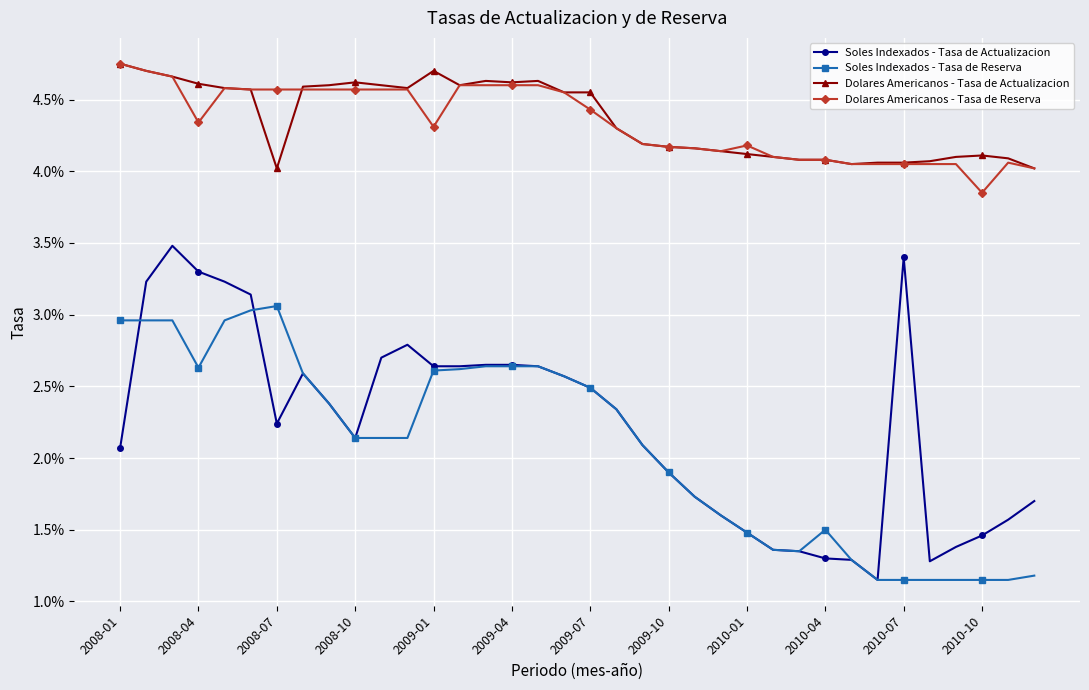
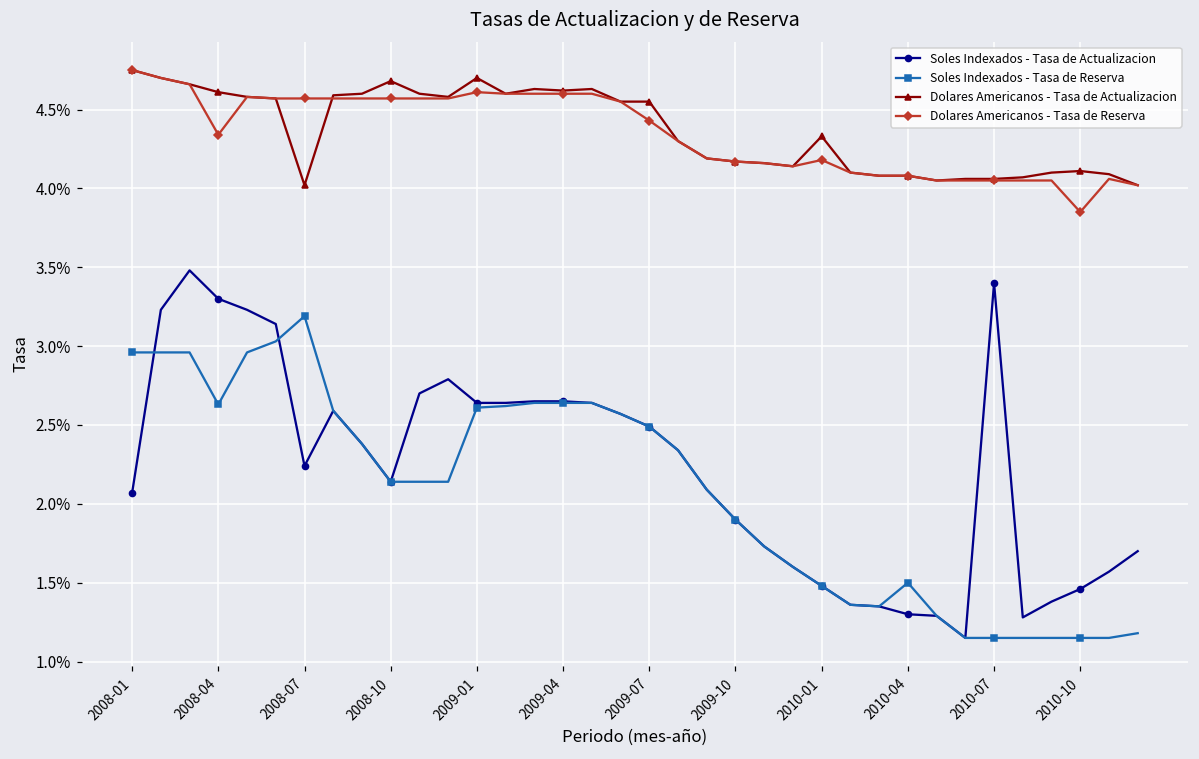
Soles Indexados - Tasa de Reserva, 2008-07: 3.06% -> 3.19%
Dolares Americanos - Tasa de Actualizacion, 2008-10: 4.62% -> 4.68%
Dolares Americanos - Tasa de Reserva, 2009-01: 4.31% -> 4.61%
Dolares Americanos - Tasa de Actualizacion, 2010-01: 4.12% -> 4.33%
